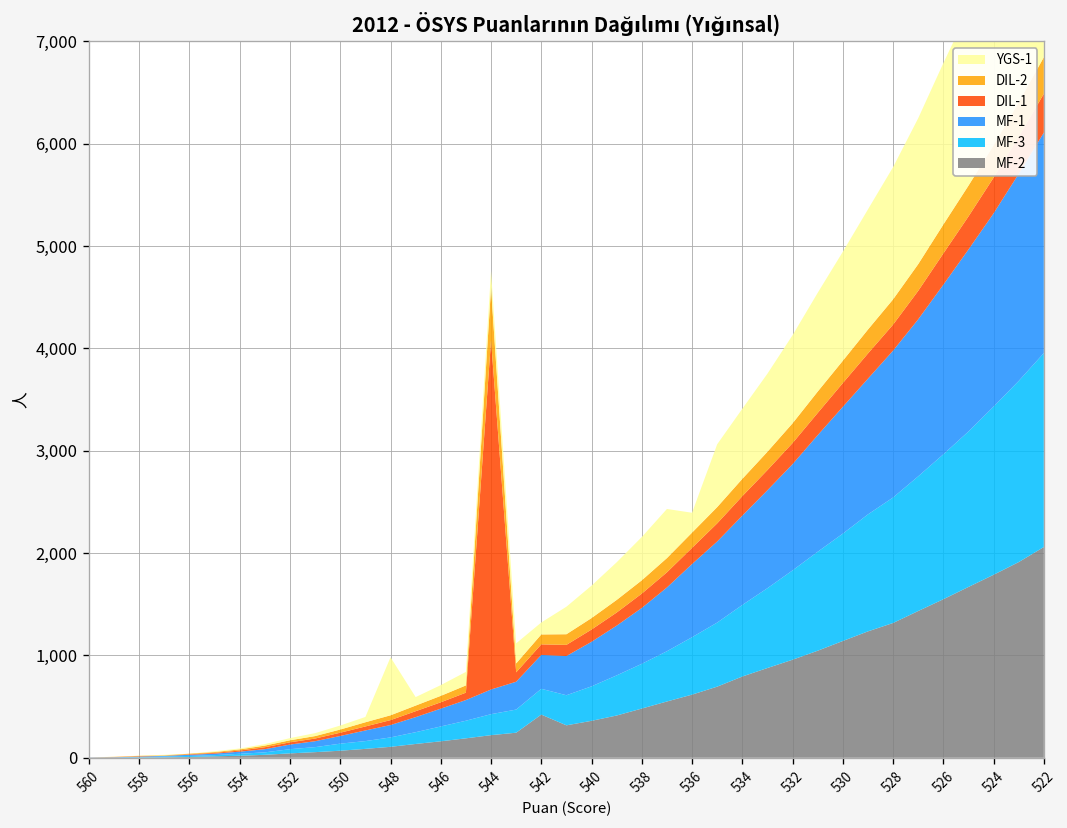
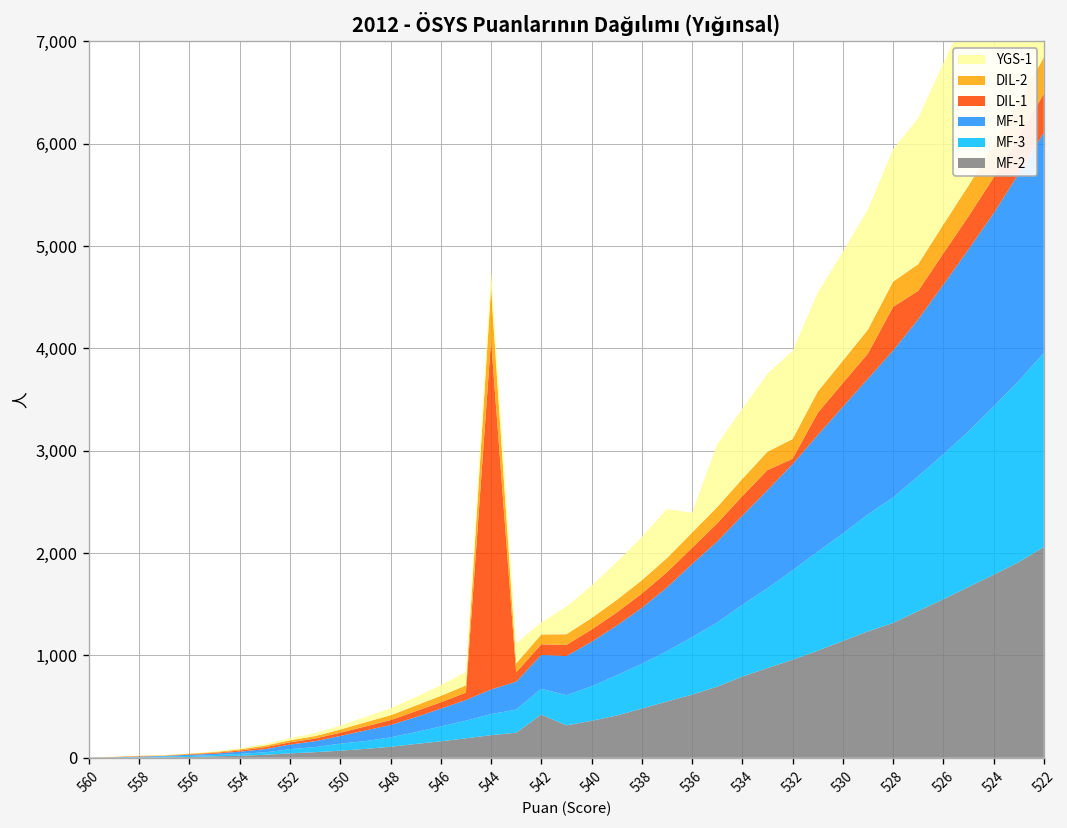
YGS-1, 548: 600 -> 100
DIL-1, 532: 200 -> 100
DIL-1, 528: 300 -> 400
